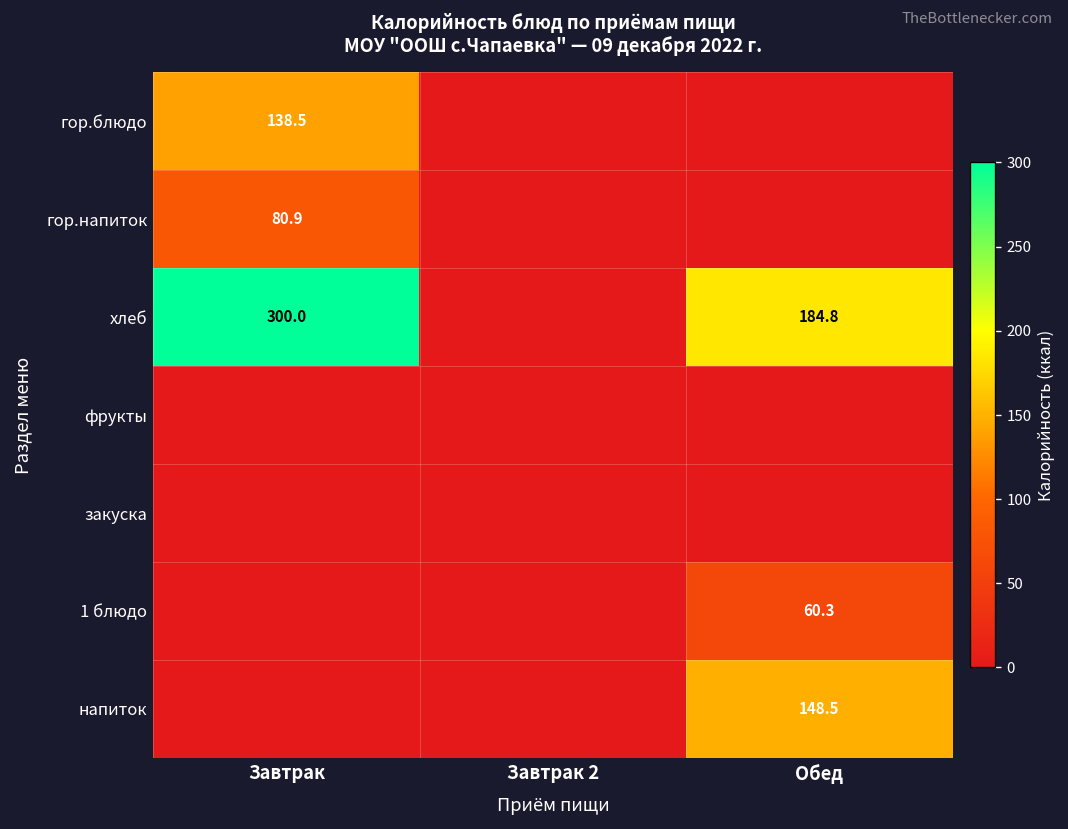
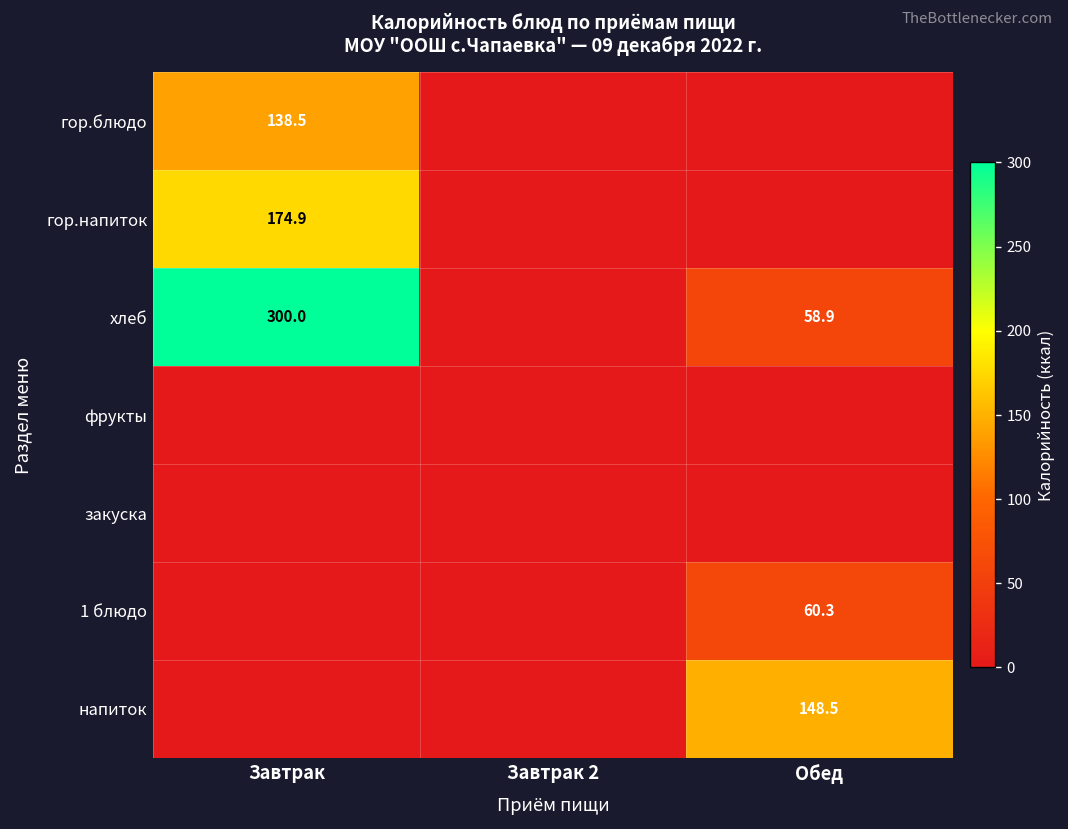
гор.напиток, Завтрак: 80.9 -> 174.9
хлеб, Обед: 184.8 -> 58.9
